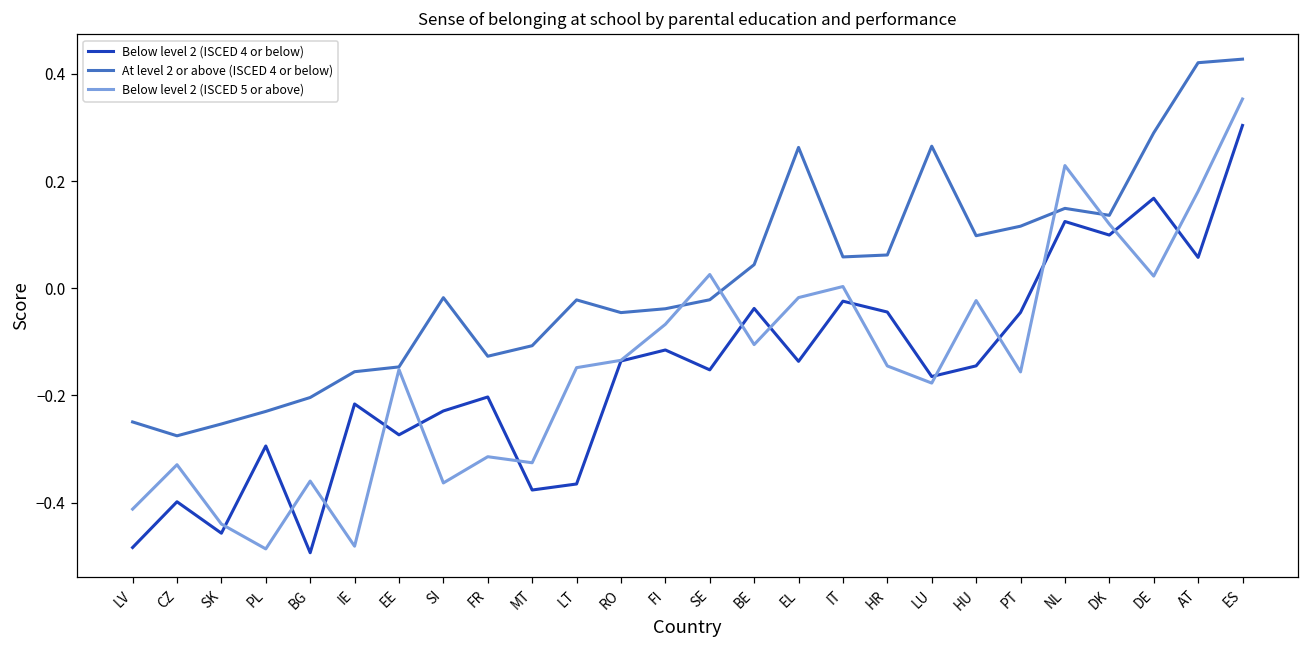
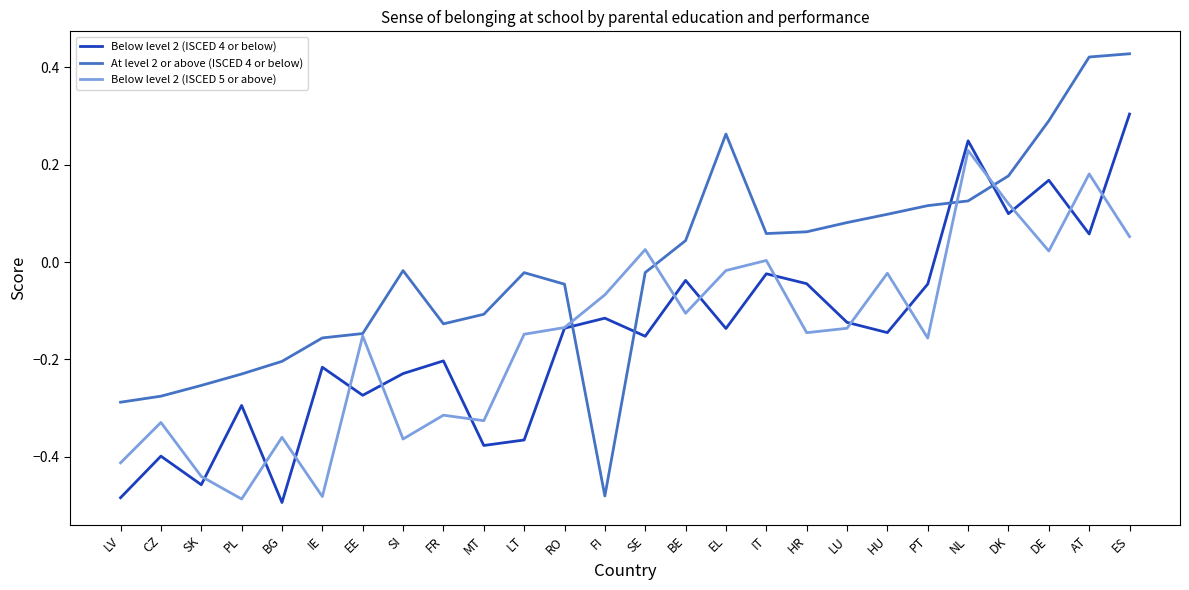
At level 2 or above (ISCED 4 or below), LV: -0.25 -> -0.29
At level 2 or above (ISCED 4 or below), FI: -0.04 -> -0.48
Below level 2 (ISCED 4 or below), LU: -0.16 -> -0.12
At level 2 or above (ISCED 4 or below), LU: 0.27 -> 0.08
Below level 2 (ISCED 5 or above), LU: -0.18 -> -0.14
Below level 2 (ISCED 4 or below), NL: 0.12 -> 0.25
At level 2 or above (ISCED 4 or below), NL: 0.15 -> 0.13
At level 2 or above (ISCED 4 or below), DK: 0.14 -> 0.18
Below level 2 (ISCED 5 or above), ES: 0.35 -> 0.05
